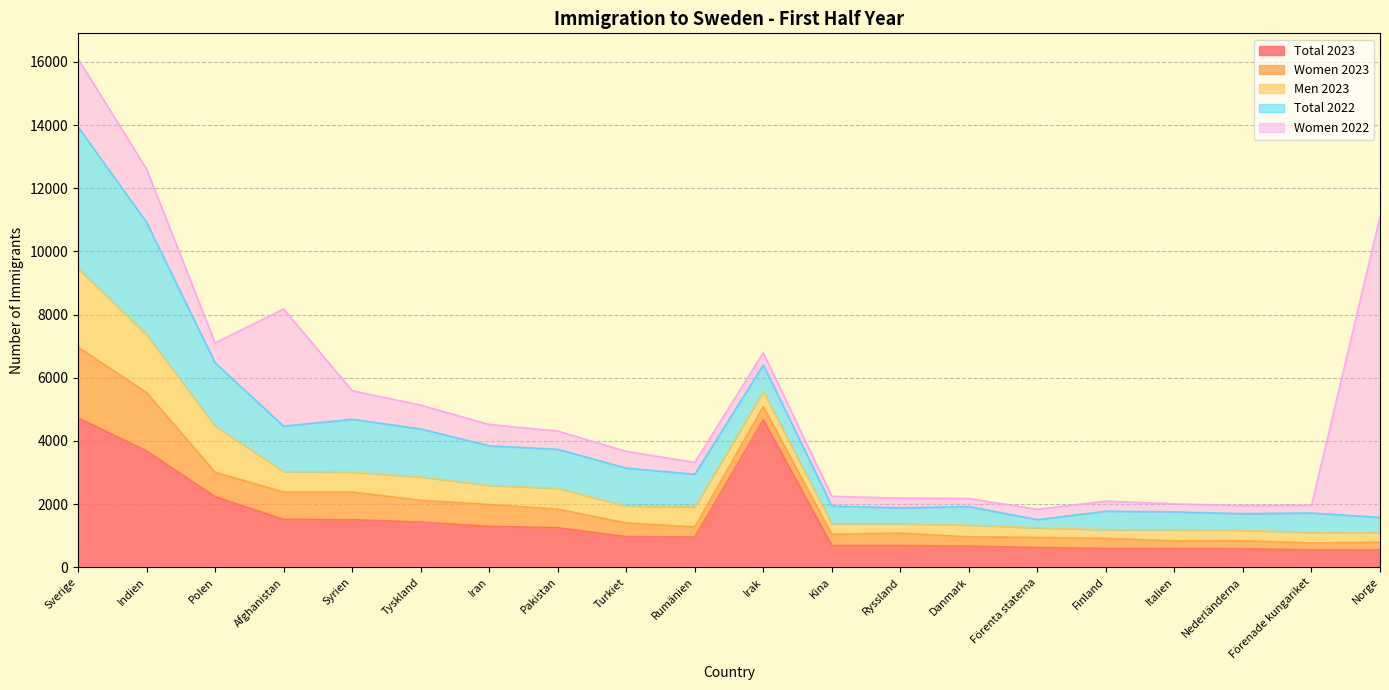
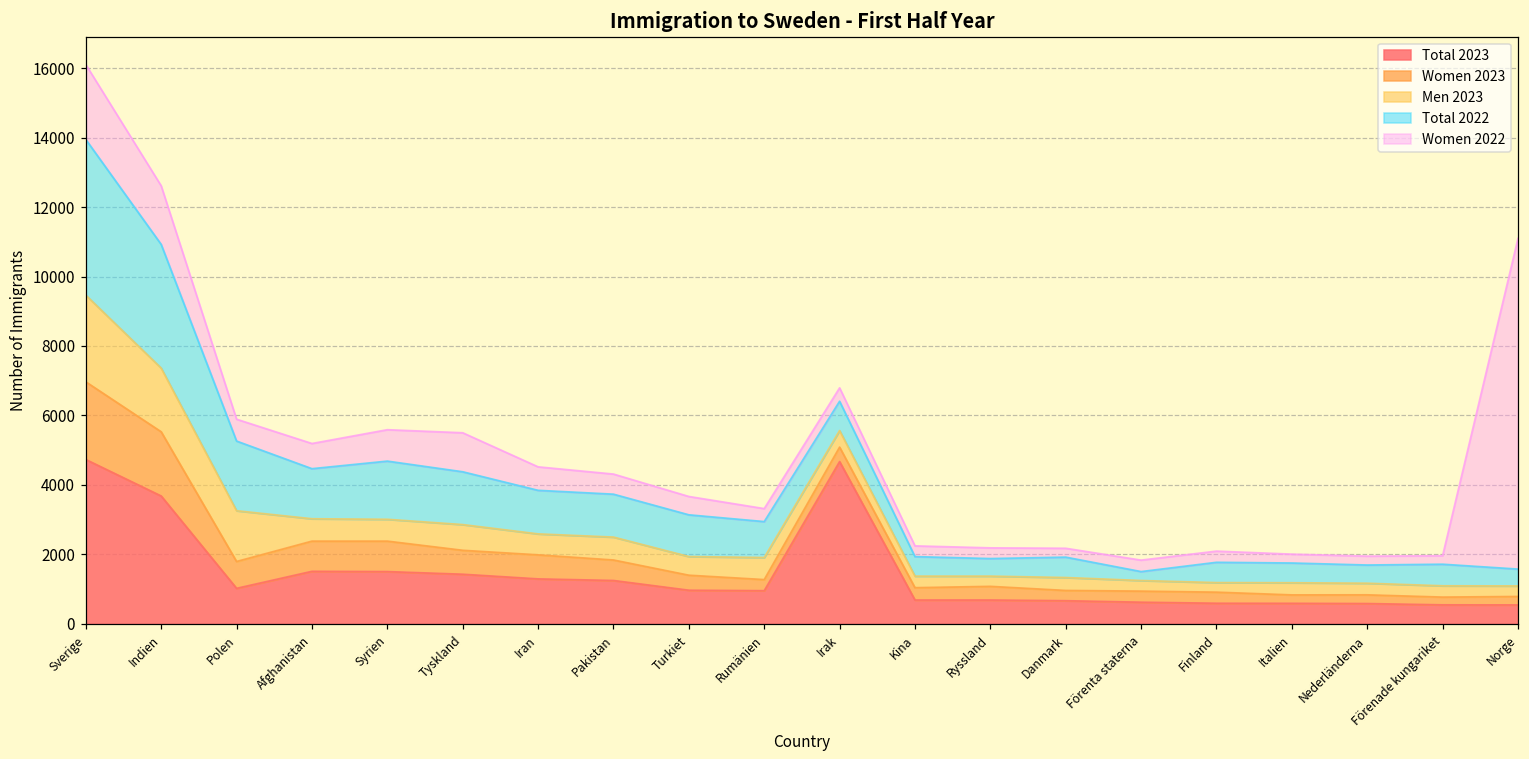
Total 2023, Polen: 2200 -> 1000
Women 2022, Afghanistan: 3700 -> 700
Women 2022, Tyskland: 800 -> 1100
